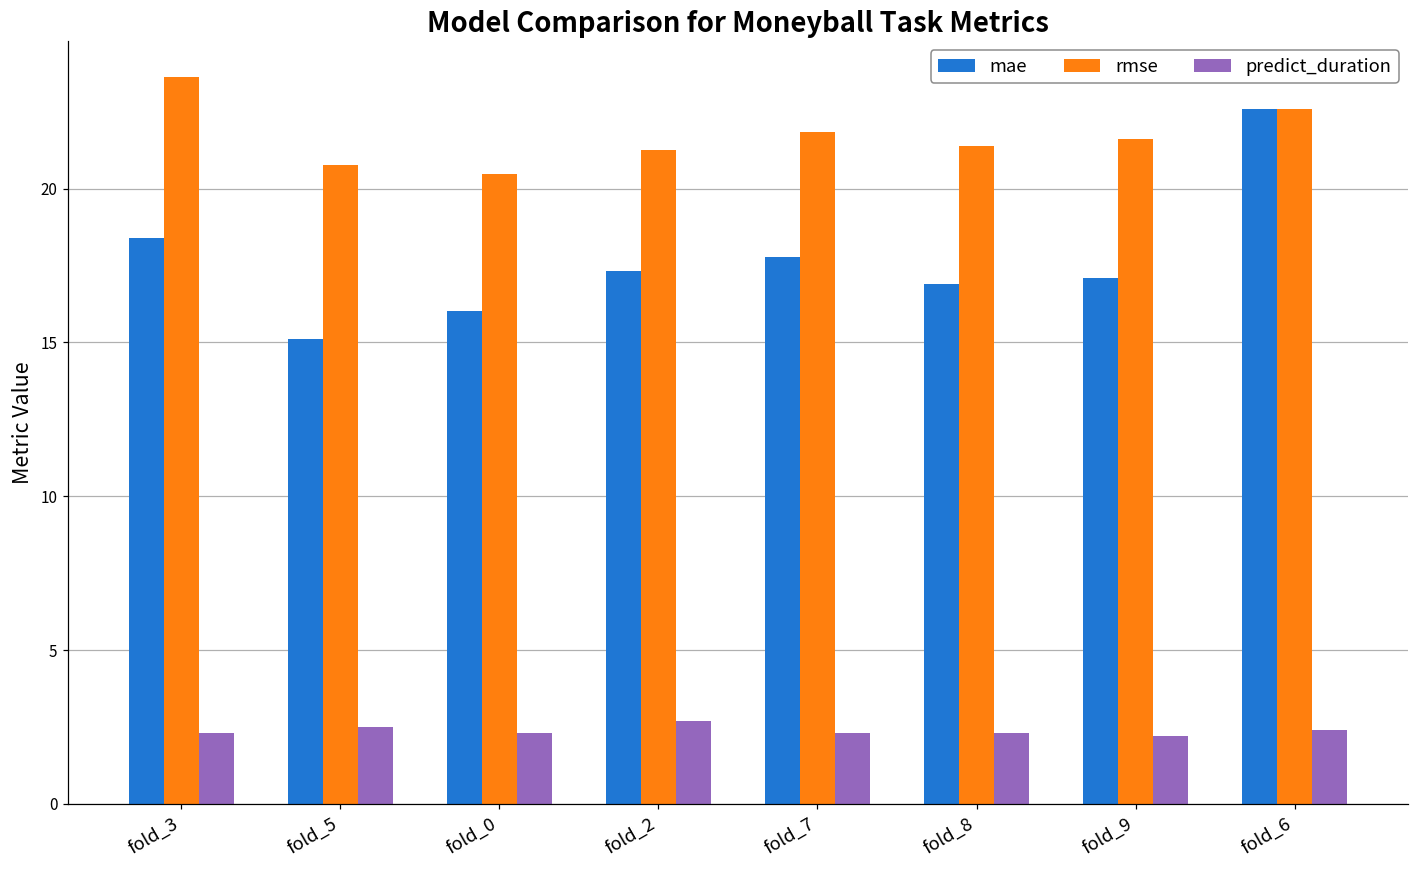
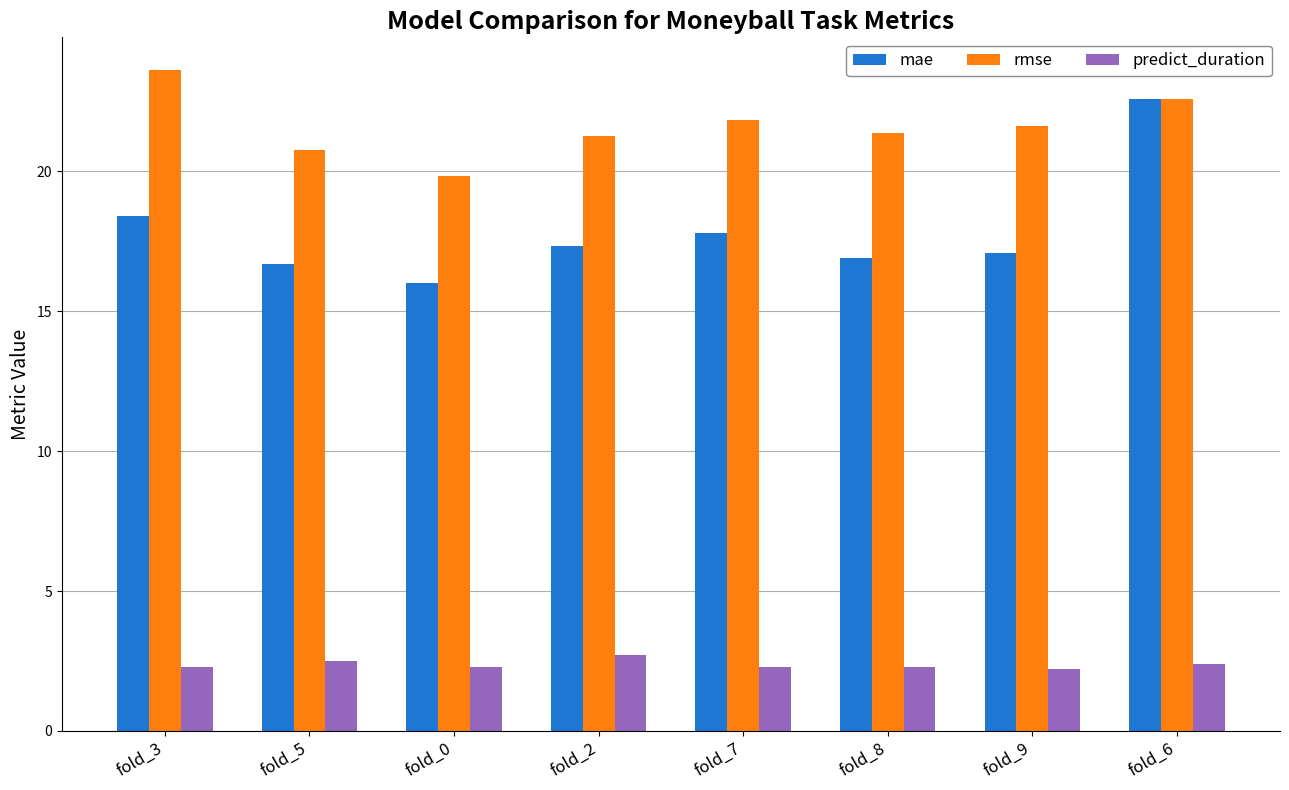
mae, fold_5: 15.1 -> 16.7
rmse, fold_0: 20.5 -> 19.8
